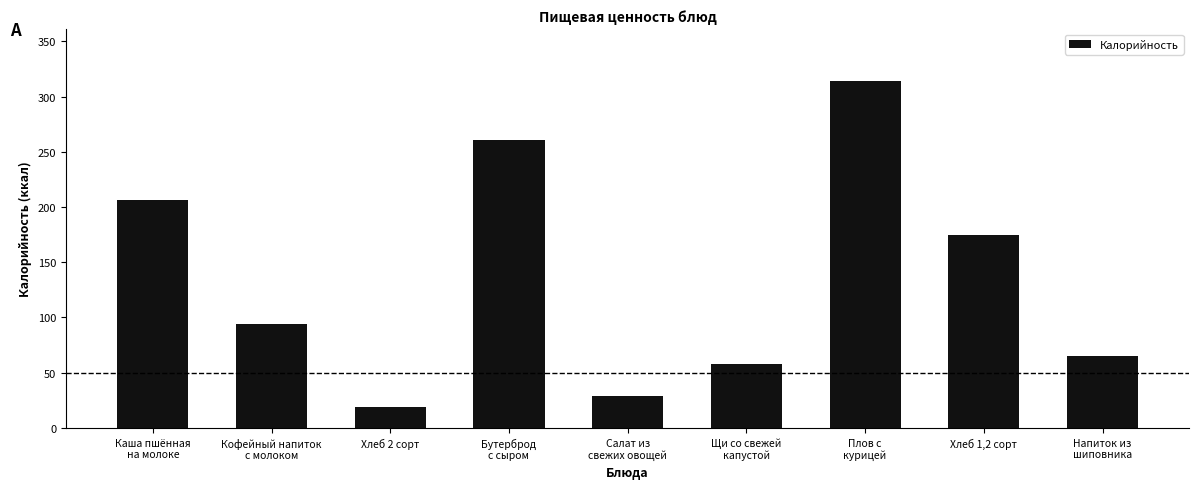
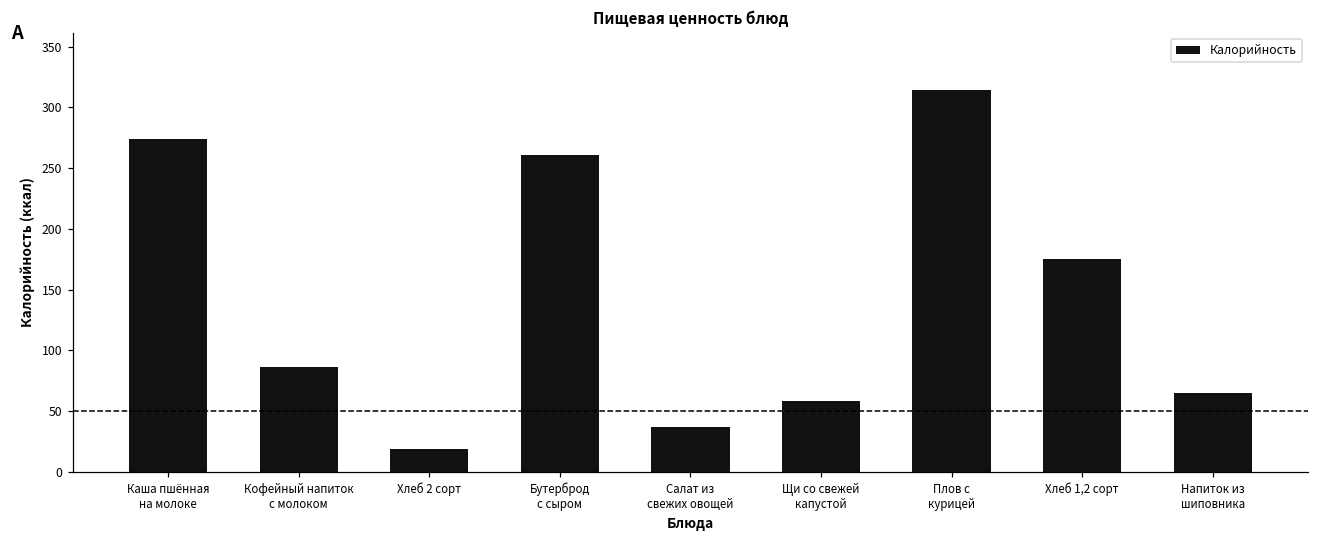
Каша пшённая на молоке: 206 -> 274
Кофейный напиток с молоком: 94 -> 86
Салат из свежих овощей: 29 -> 37
